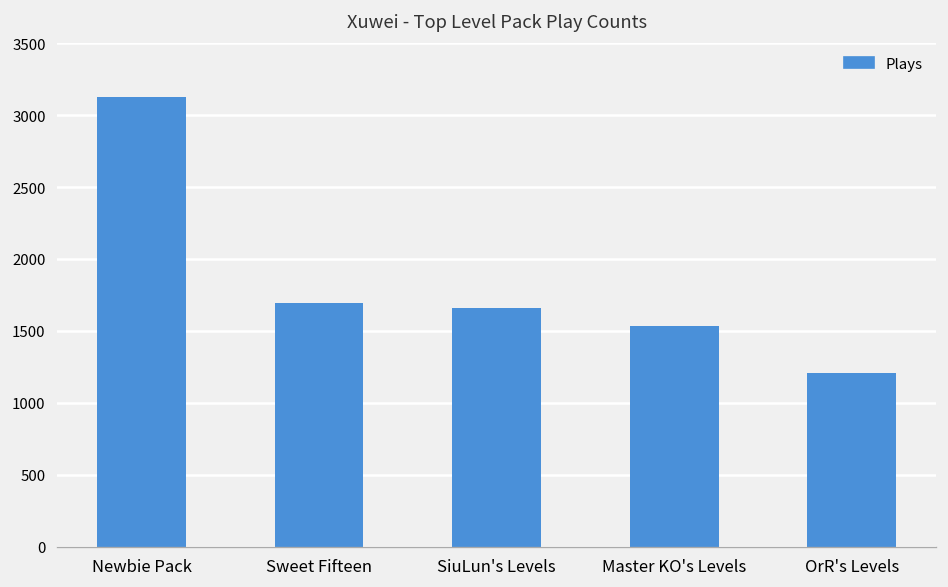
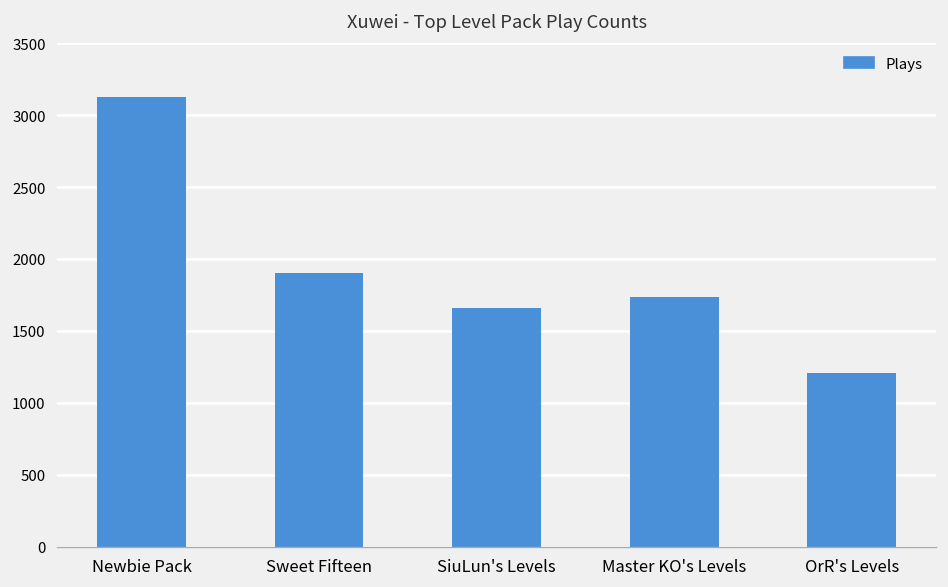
Sweet Fifteen: 1700 -> 1900
Master KO's Levels: 1530 -> 1740
